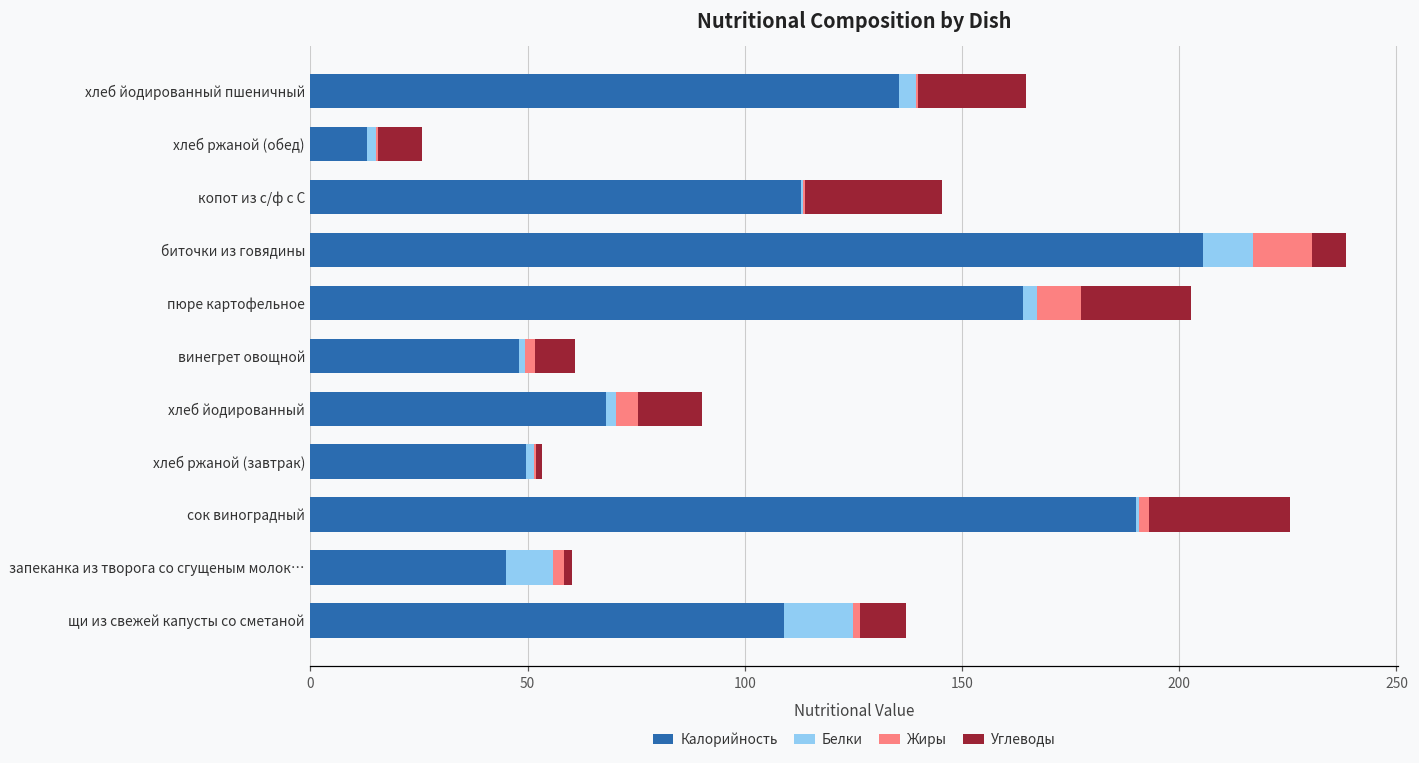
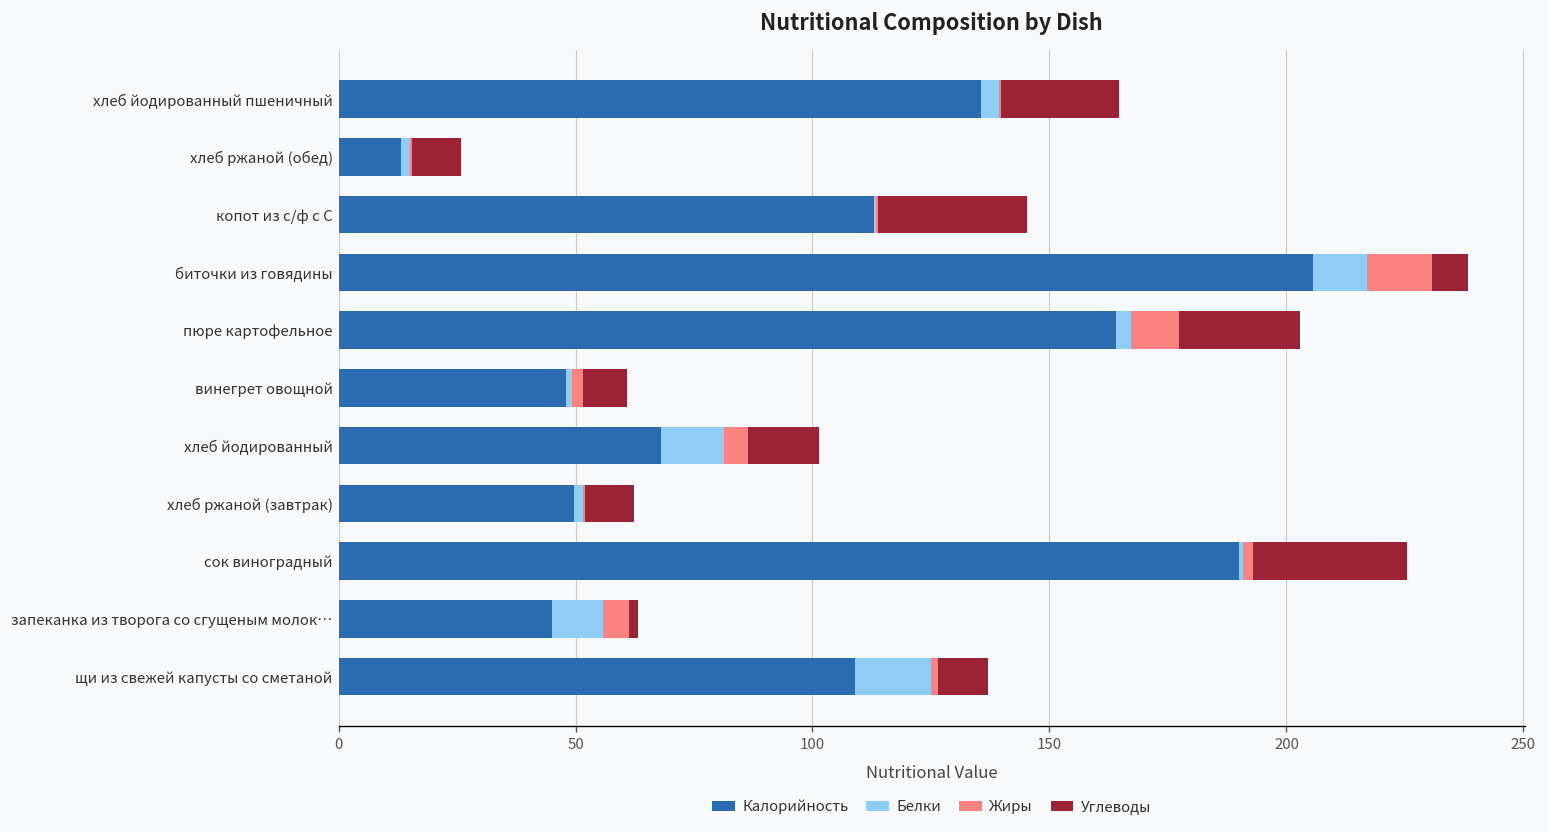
Белки, хлеб йодированный: 2 -> 13
Углеводы, хлеб ржаной (завтрак): 1 -> 10
Жиры, запеканка из творога со сгущеным молок…: 3 -> 5
